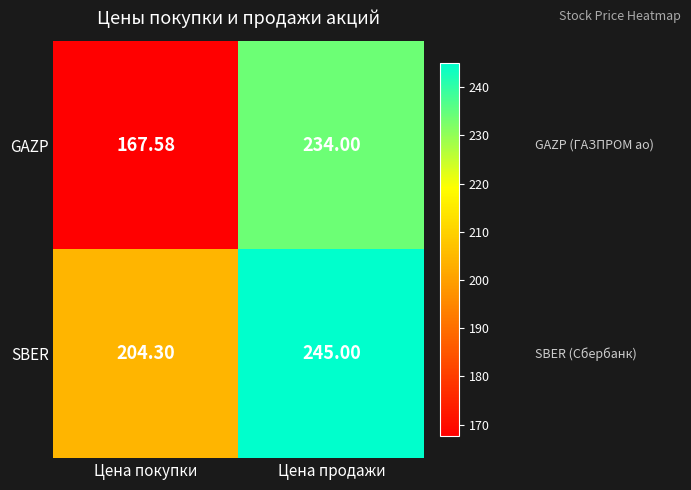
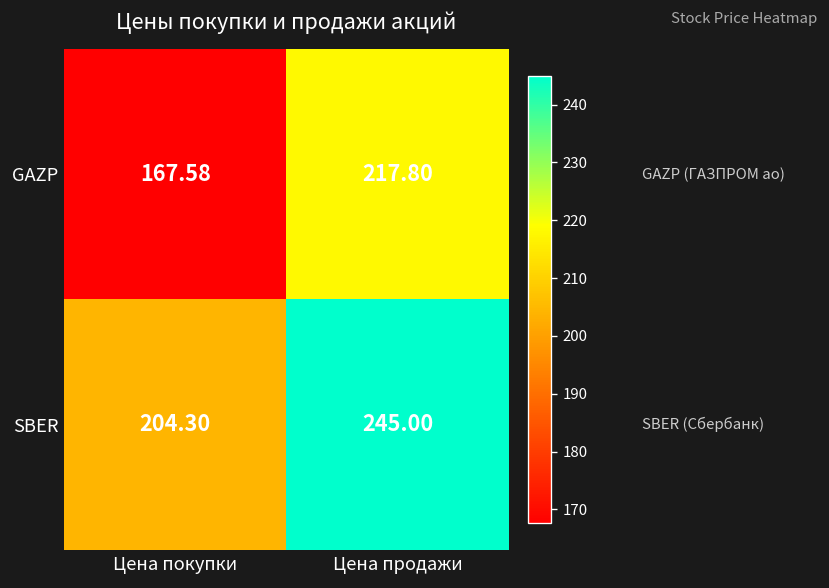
GAZP, Цена продажи: 234.00 -> 217.80
